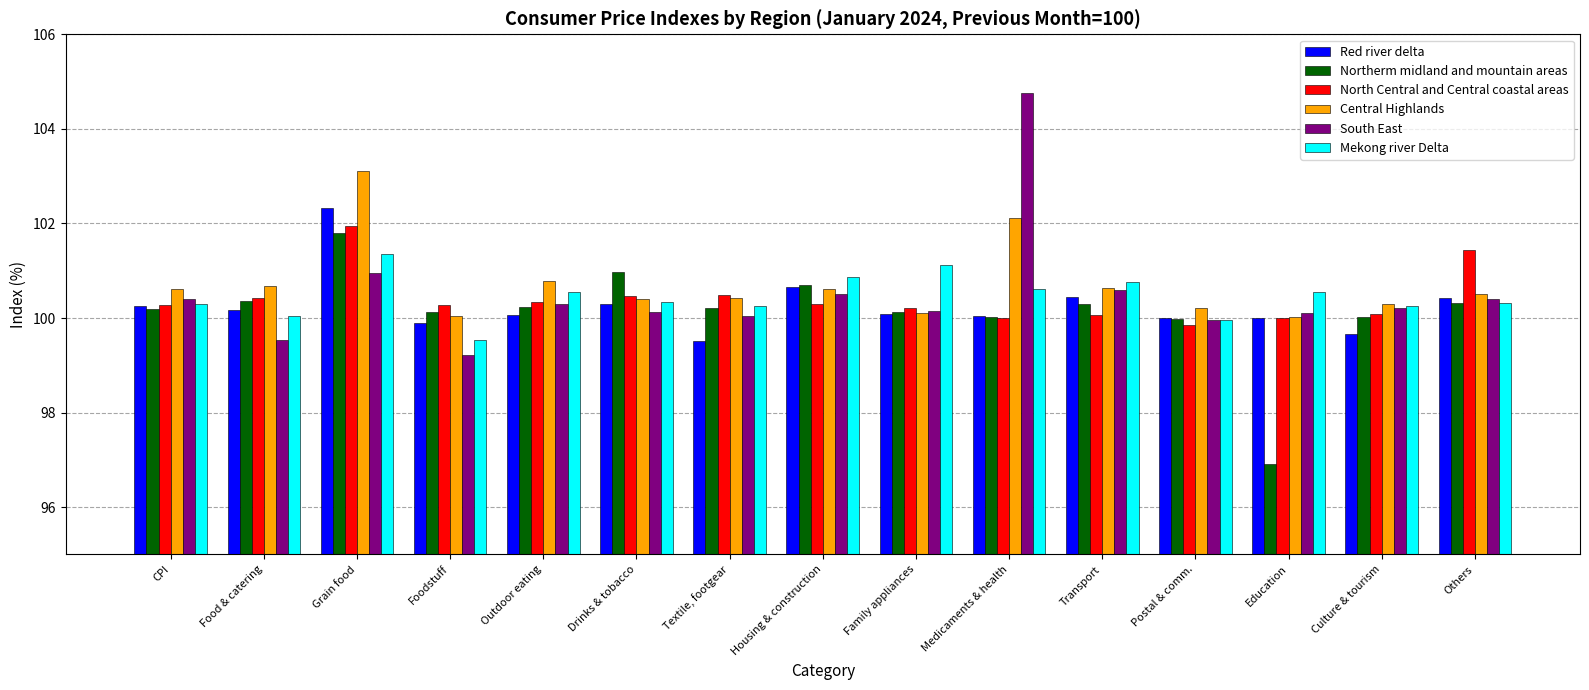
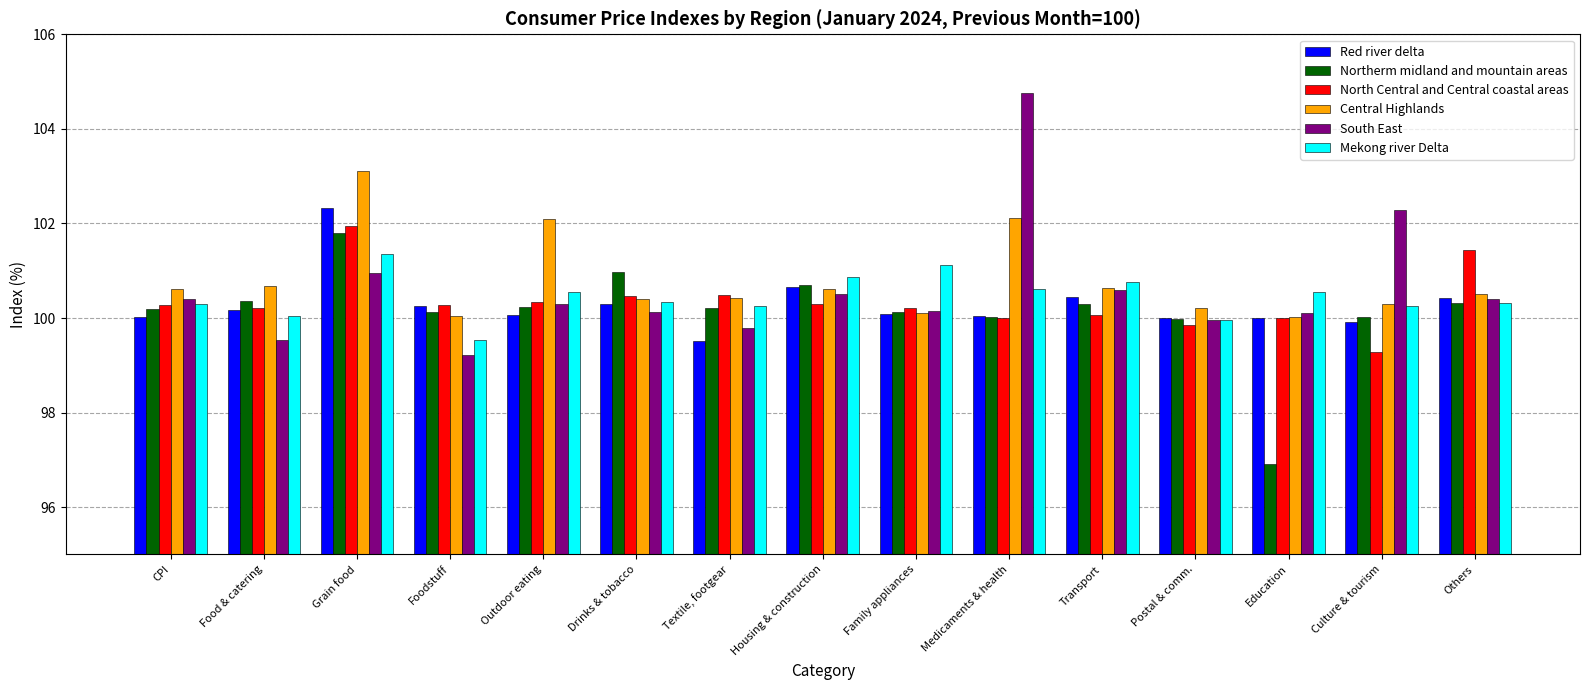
Red river delta, CPI: 100.3 -> 100.0
North Central and Central coastal areas, Food & catering: 100.4 -> 100.2
Red river delta, Foodstuff: 99.9 -> 100.3
Central Highlands, Outdoor eating: 100.8 -> 102.1
South East, Textile, footgear: 100.0 -> 99.8
Red river delta, Culture & tourism: 99.7 -> 99.9
North Central and Central coastal areas, Culture & tourism: 100.1 -> 99.3
South East, Culture & tourism: 100.2 -> 102.3
